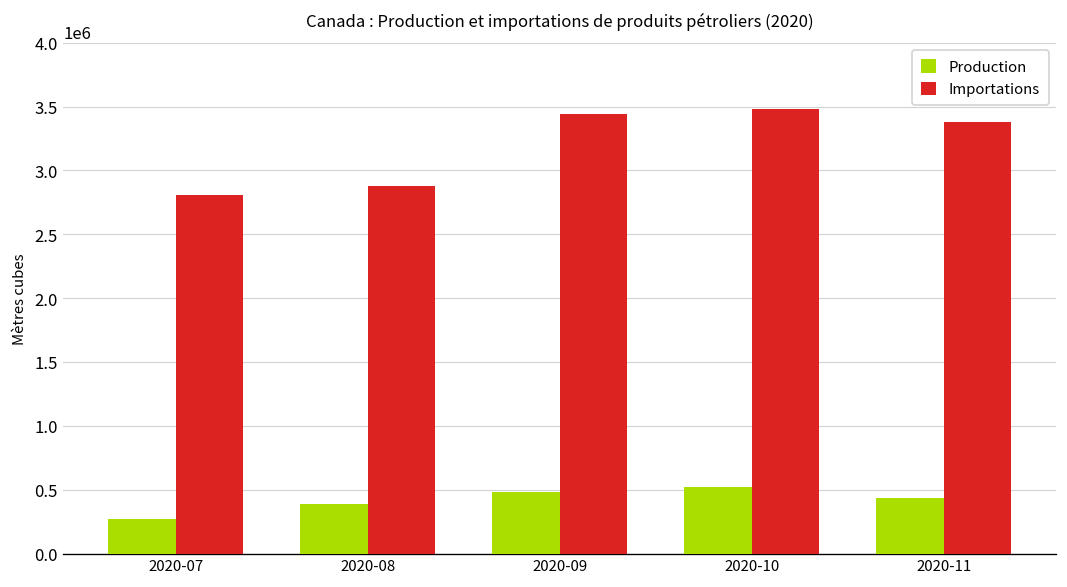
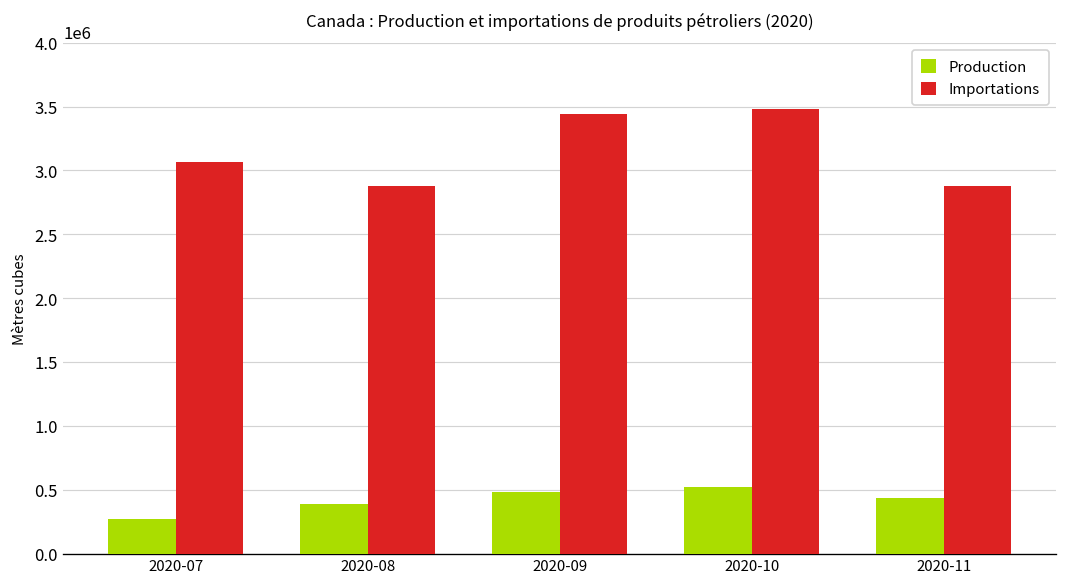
Importations, 2020-07: 2810000 -> 3070000
Importations, 2020-11: 3380000 -> 2870000
